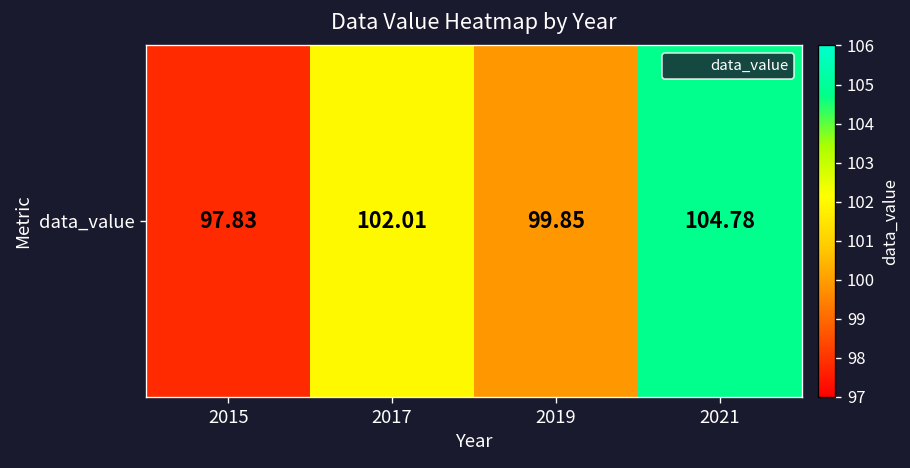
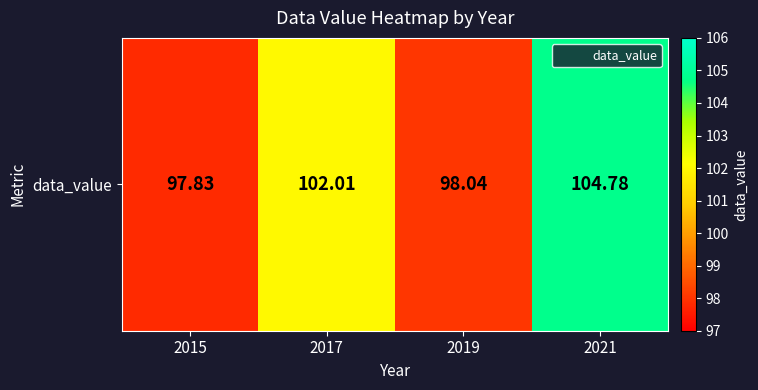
data_value, 2019: 99.85 -> 98.04
